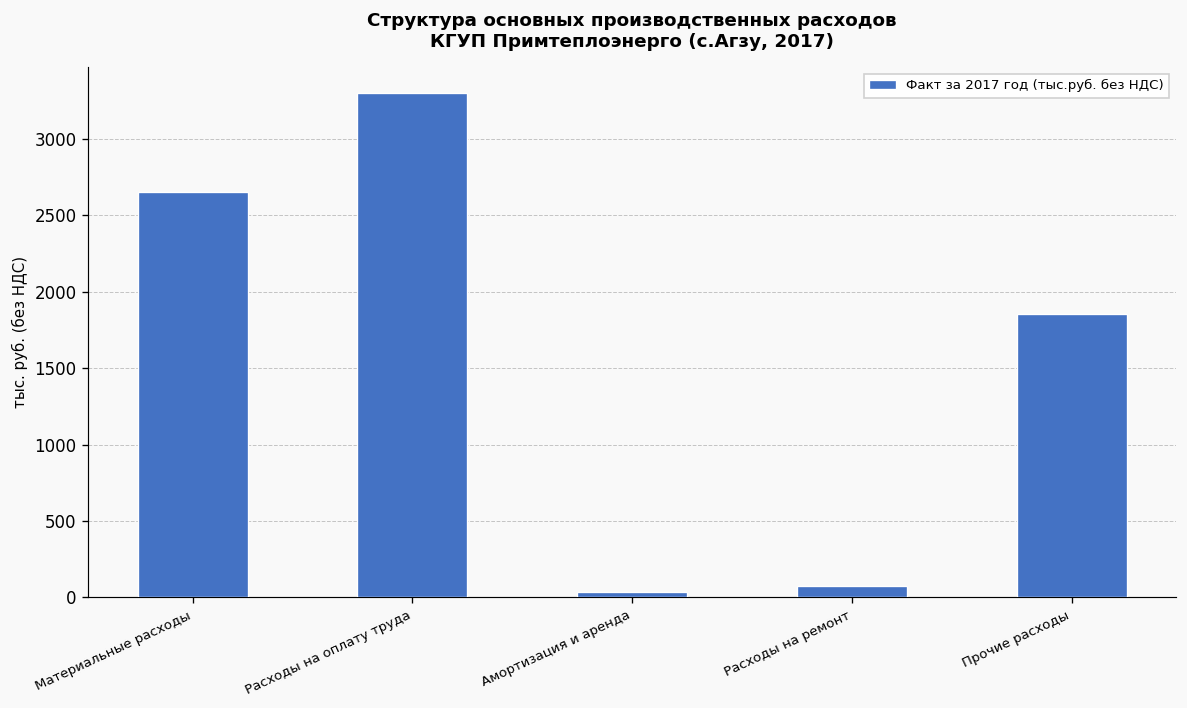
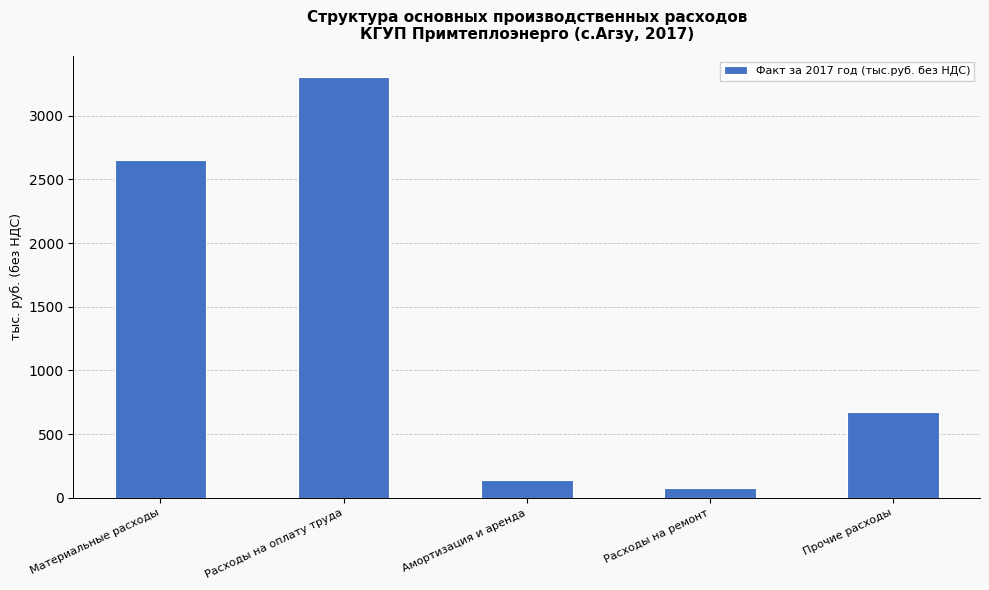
Амортизация и аренда: 30 -> 140
Прочие расходы: 1860 -> 670
